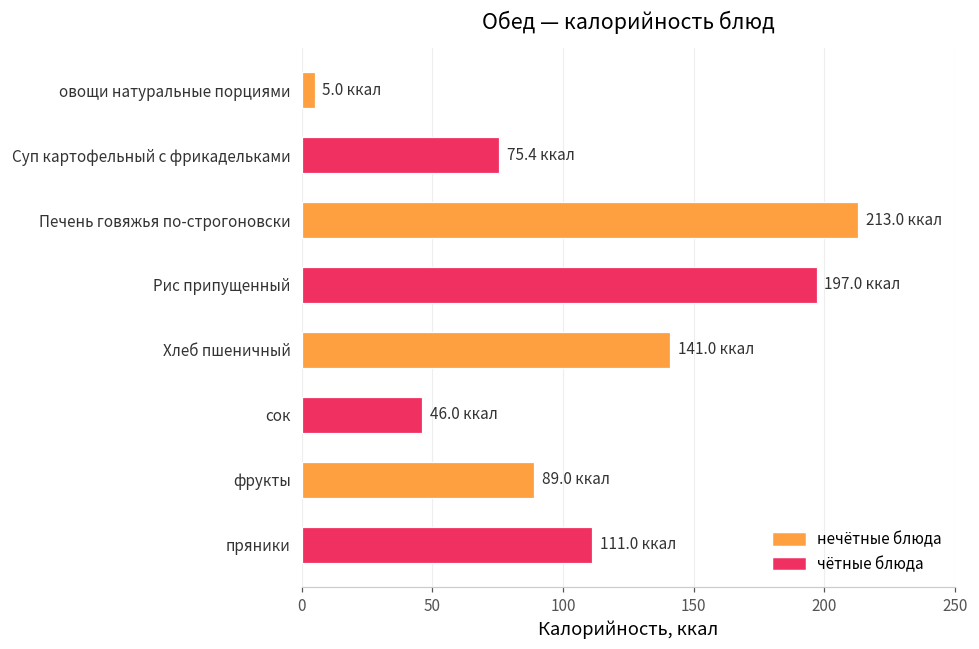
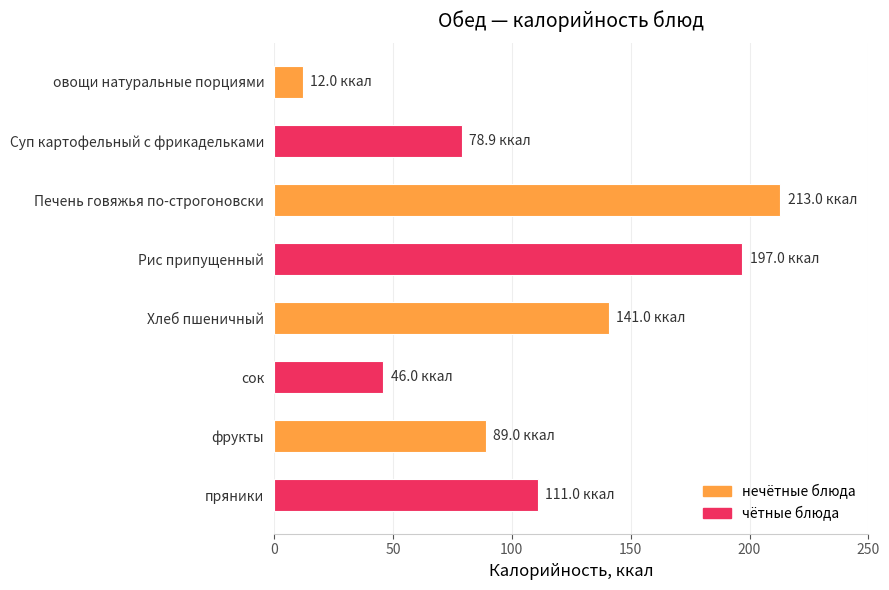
овощи натуральные порциями: 5.0 -> 12.0
Суп картофельный с фрикадельками: 75.4 -> 78.9
